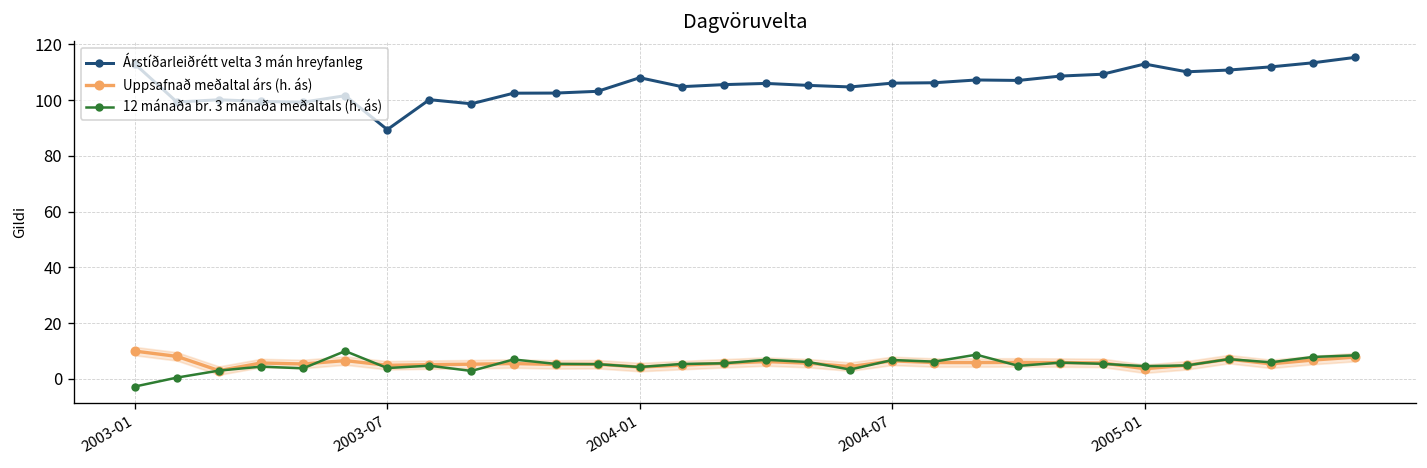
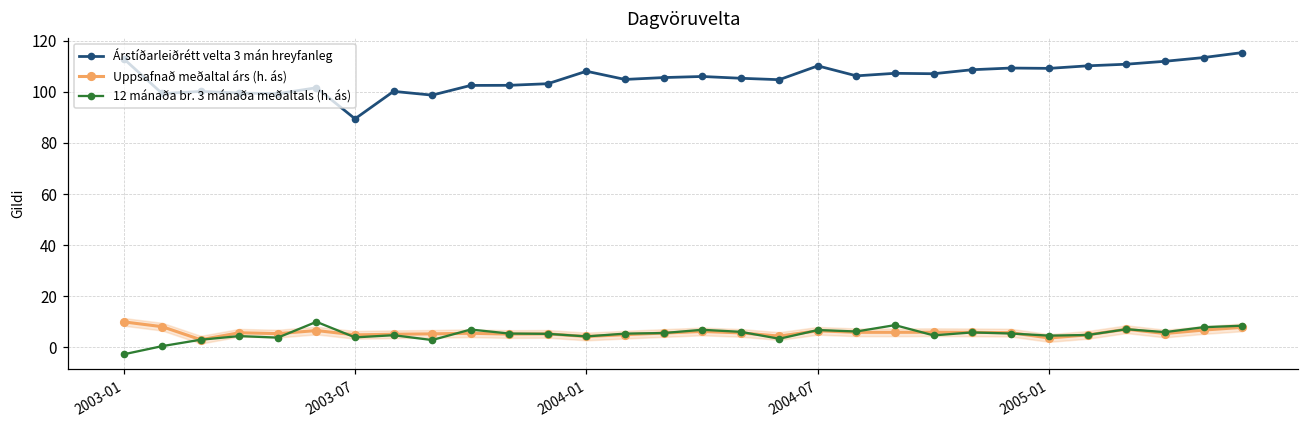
Árstíðarleiðrétt velta 3 mán hreyfanleg, 2004-07: 106 -> 110
Árstíðarleiðrétt velta 3 mán hreyfanleg, 2005-01: 113 -> 109
